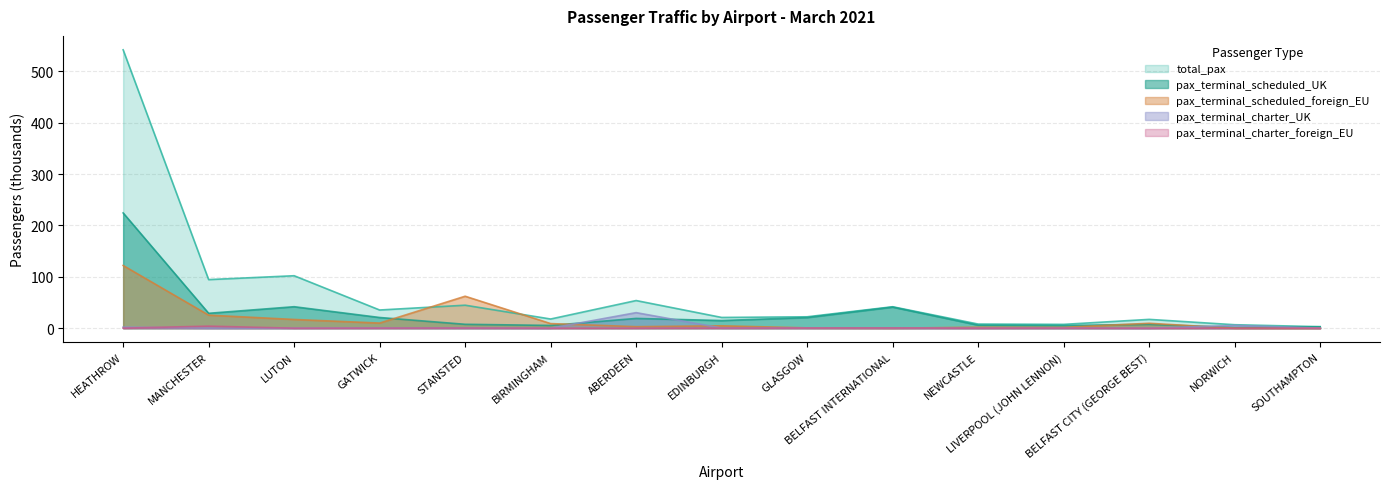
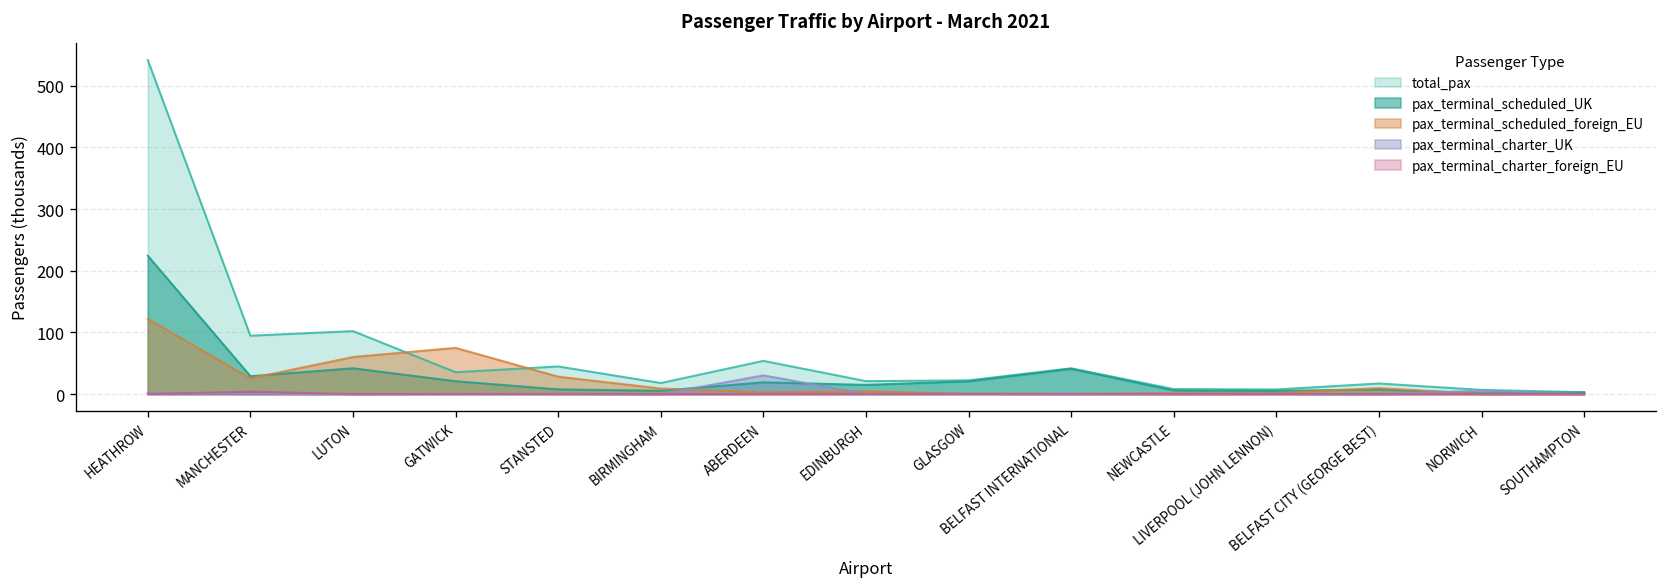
pax_terminal_scheduled_foreign_EU, LUTON: 20 -> 60
pax_terminal_scheduled_foreign_EU, GATWICK: 10 -> 70
pax_terminal_scheduled_foreign_EU, STANSTED: 60 -> 30
